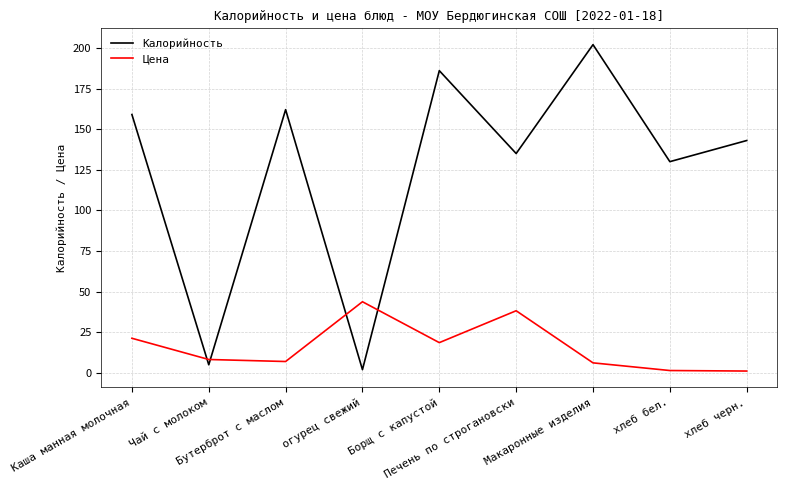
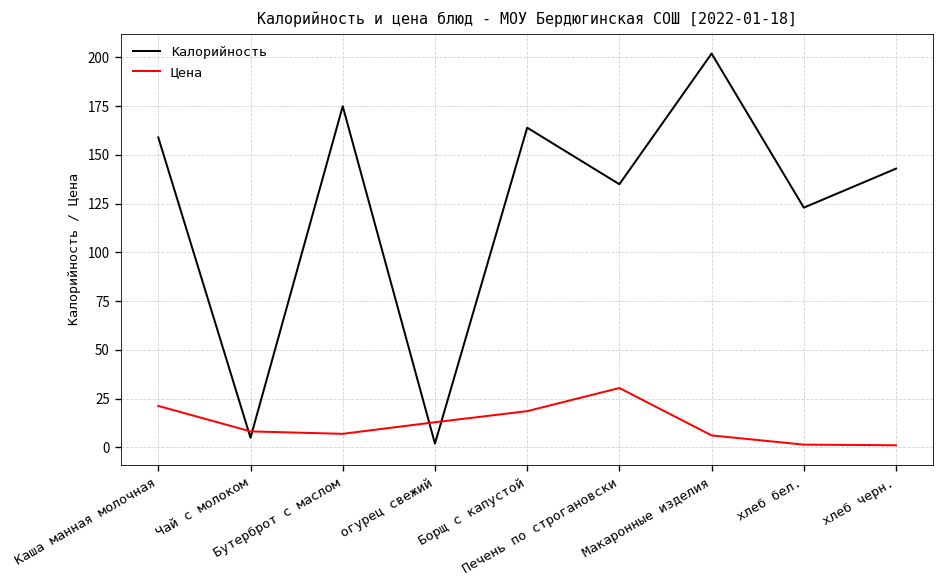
Калорийность, Бутерброт с маслом: 162 -> 175
Цена, огурец свежий: 44 -> 13
Калорийность, Борщ с капустой: 186 -> 164
Цена, Печень по строгановски: 38 -> 31
Калорийность, хлеб бел.: 130 -> 123
